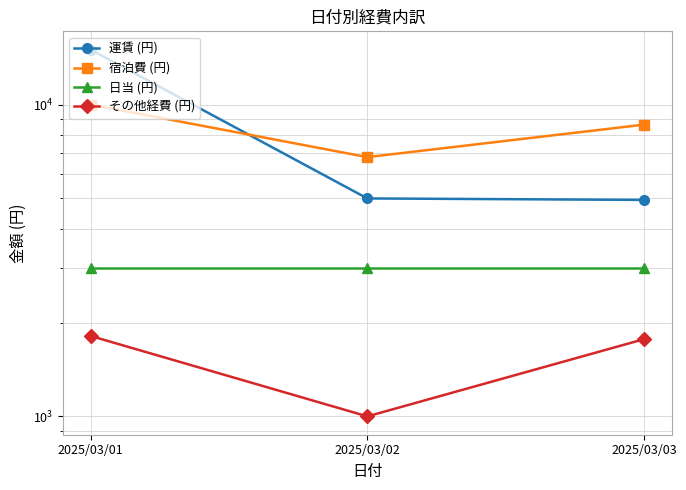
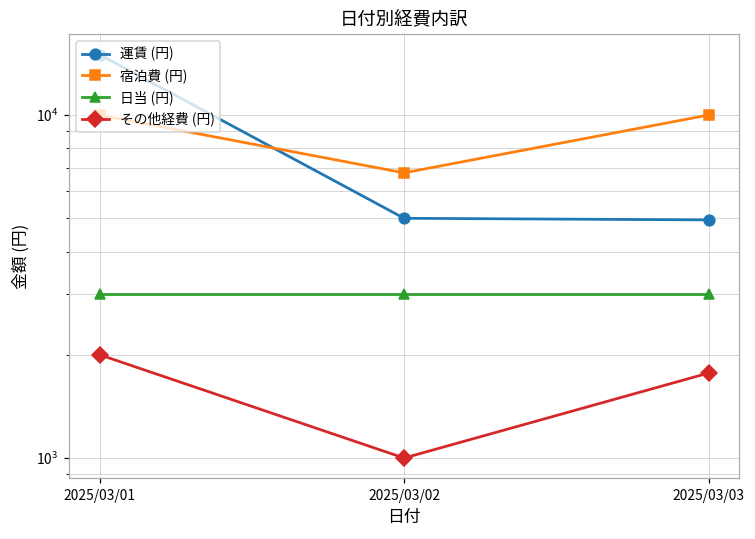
その他経費 (円), 2025/03/01: 1800 -> 2000
宿泊費 (円), 2025/03/03: 8600 -> 10000
